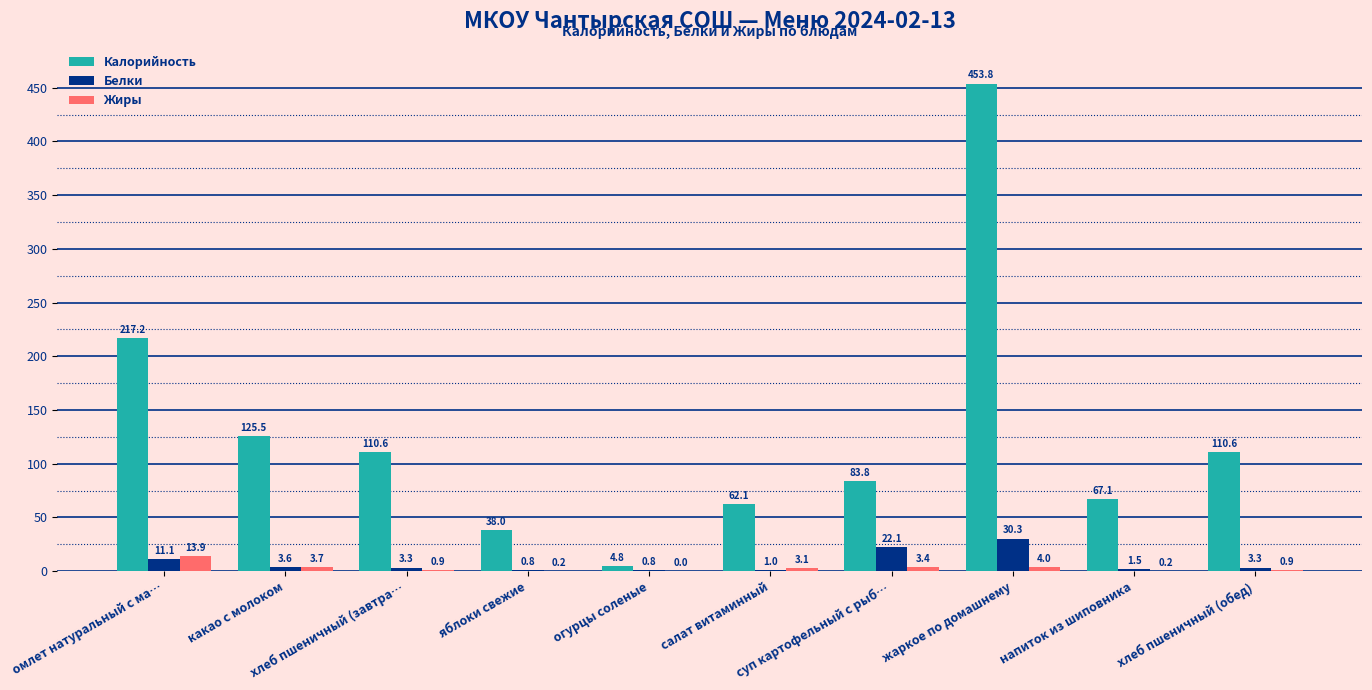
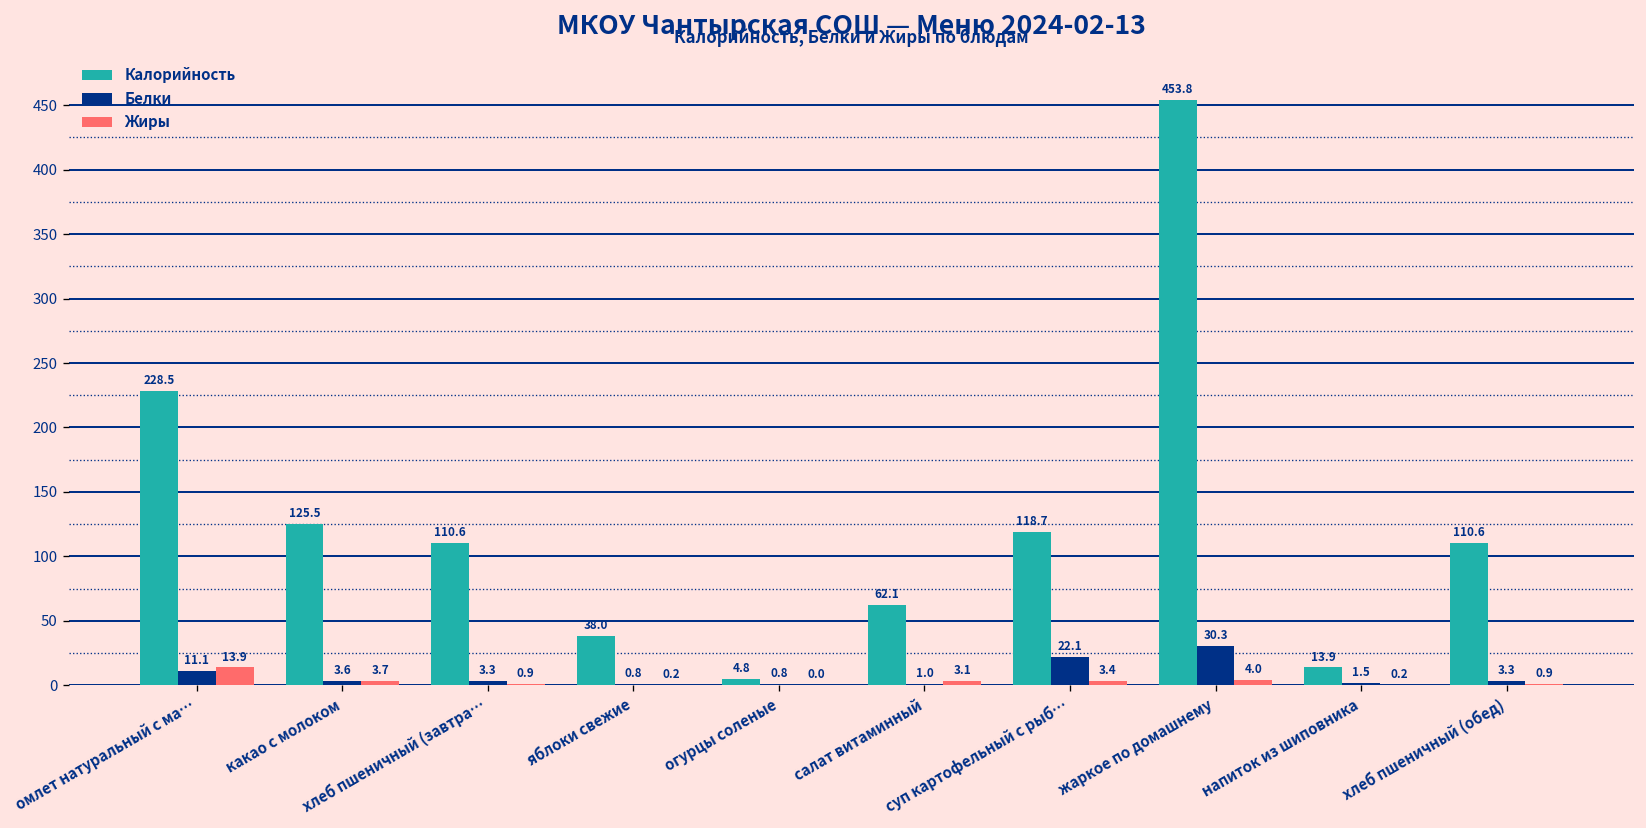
Калорийность, омлет натуральный с ма…: 217.2 -> 228.5
Калорийность, суп картофельный с рыб…: 83.8 -> 118.7
Калорийность, напиток из шиповника: 67.1 -> 13.9
